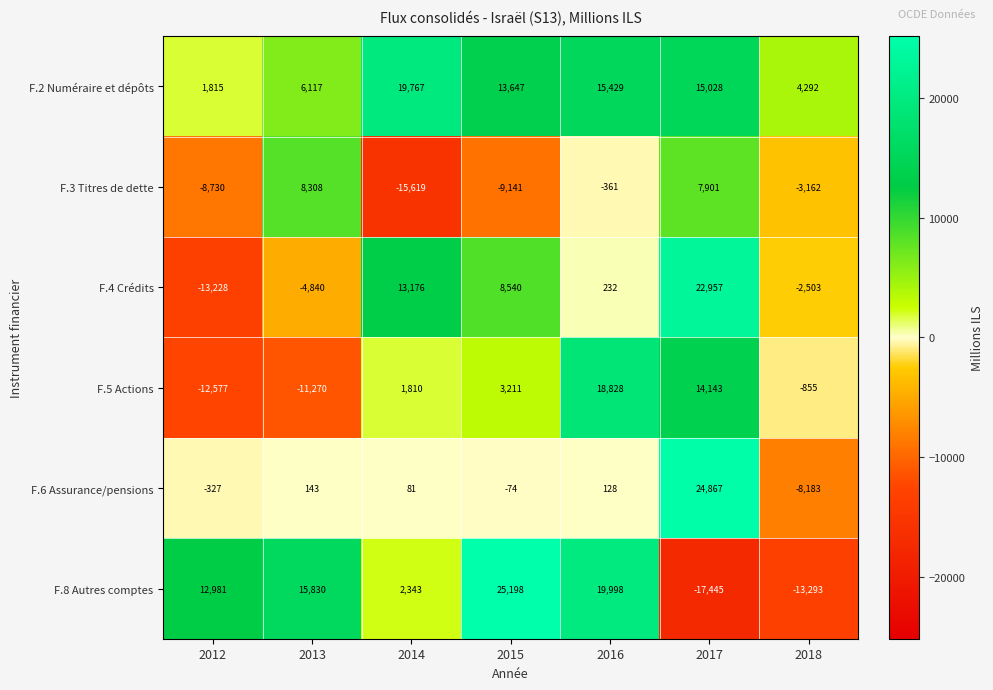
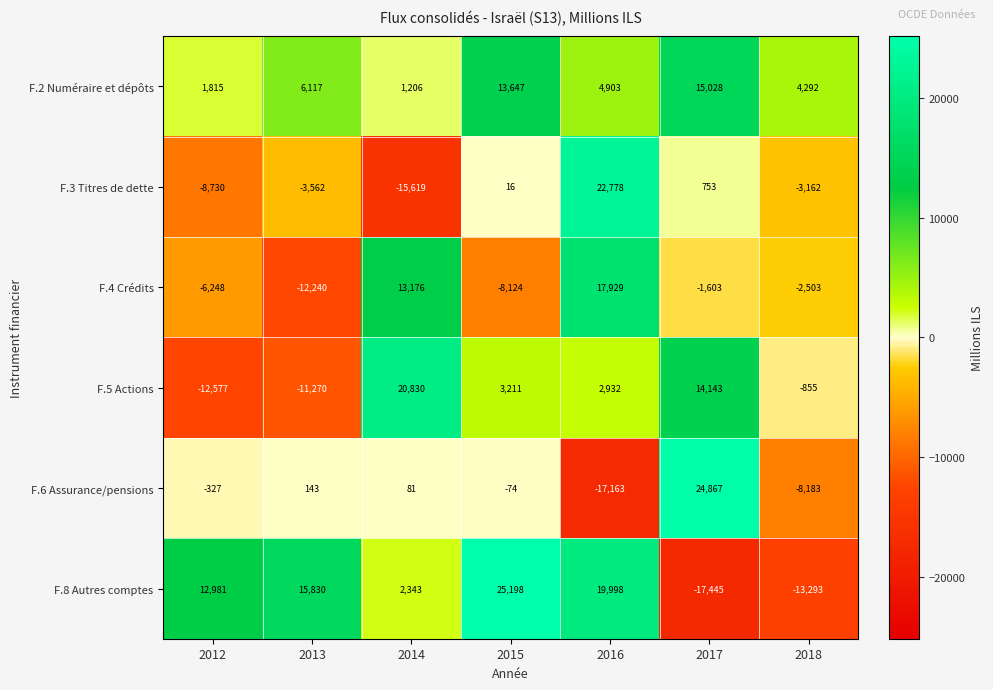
F.2 Numéraire et dépôts, 2014: 19,767 -> 1,206
F.2 Numéraire et dépôts, 2016: 15,429 -> 4,903
F.3 Titres de dette, 2013: 8,308 -> -3,562
F.3 Titres de dette, 2015: -9,141 -> 16
F.3 Titres de dette, 2016: -361 -> 22,778
F.3 Titres de dette, 2017: 7,901 -> 753
F.4 Crédits, 2012: -13,228 -> -6,248
F.4 Crédits, 2013: -4,840 -> -12,240
F.4 Crédits, 2015: 8,540 -> -8,124
F.4 Crédits, 2016: 232 -> 17,929
F.4 Crédits, 2017: 22,957 -> -1,603
F.5 Actions, 2014: 1,810 -> 20,830
F.5 Actions, 2016: 18,828 -> 2,932
F.6 Assurance/pensions, 2016: 128 -> -17,163
